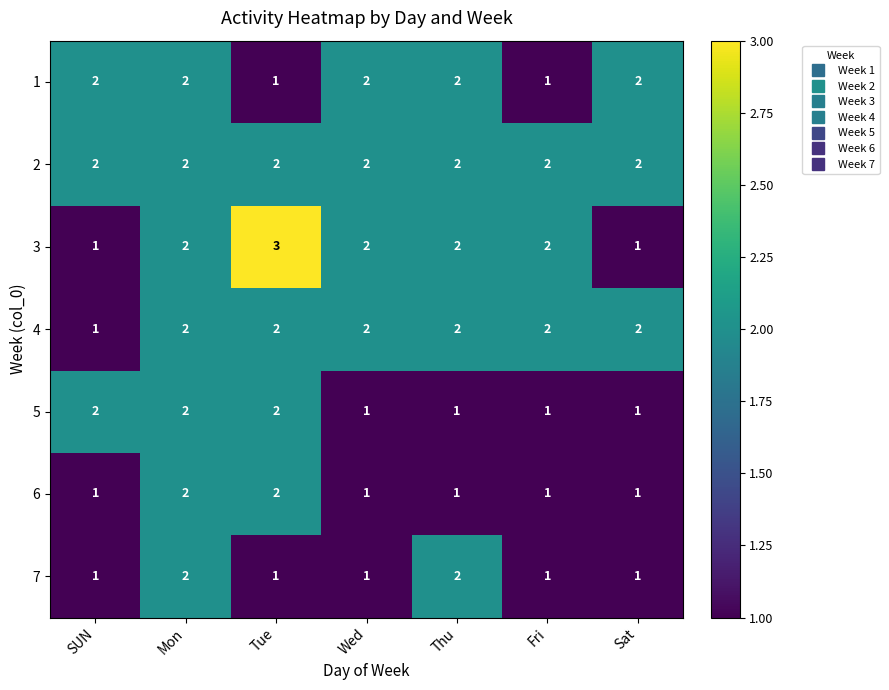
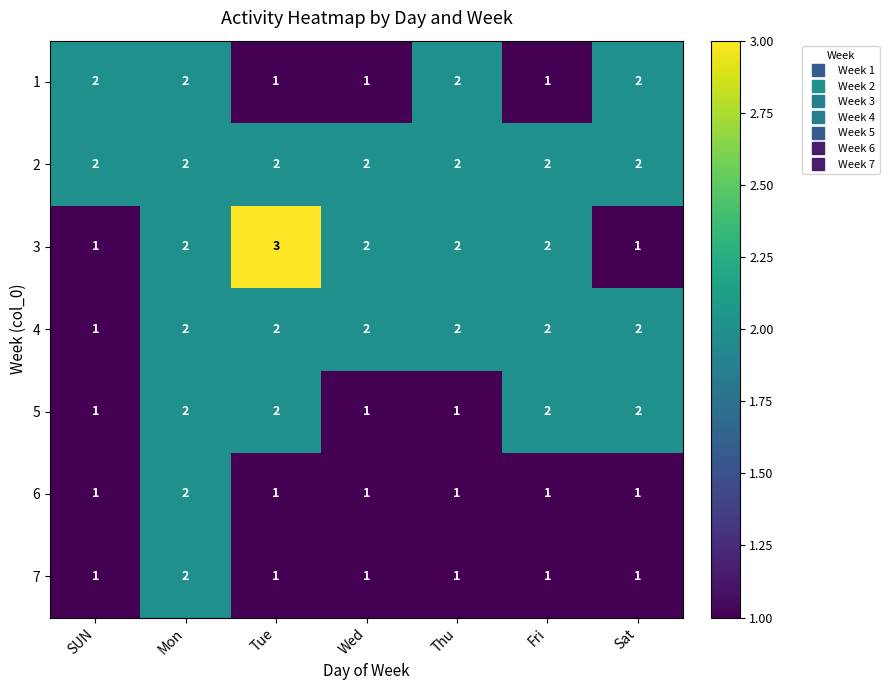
1, Wed: 2 -> 1
5, SUN: 2 -> 1
5, Fri: 1 -> 2
5, Sat: 1 -> 2
6, Tue: 2 -> 1
7, Thu: 2 -> 1
